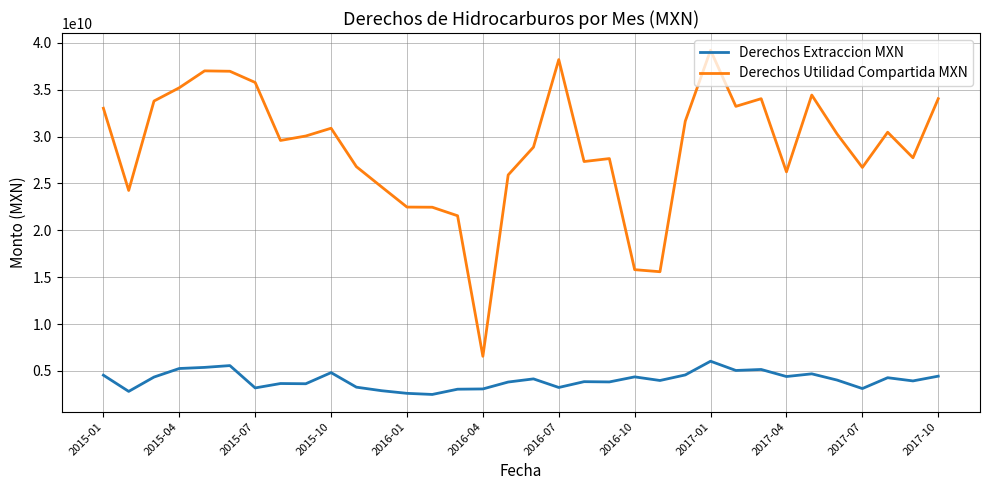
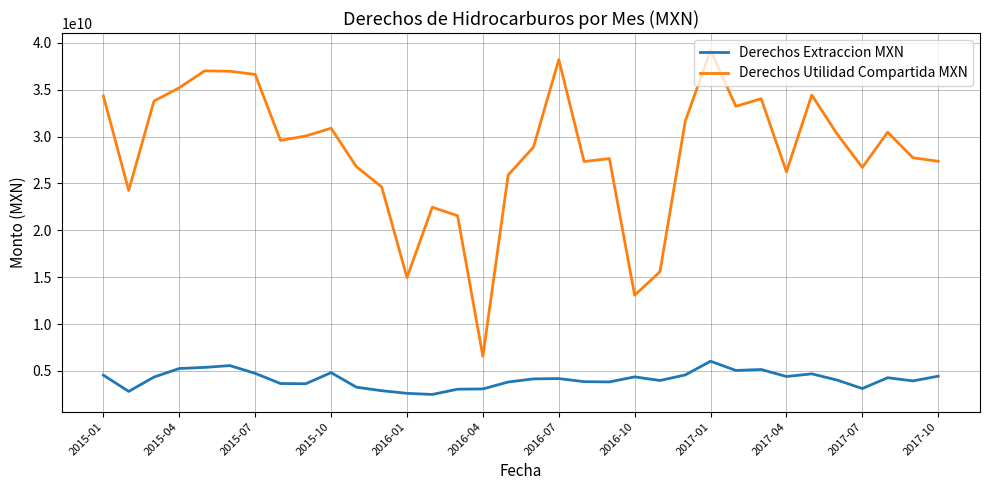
Derechos Utilidad Compartida MXN, 2015-01: 33000000000 -> 34000000000
Derechos Extraccion MXN, 2015-07: 3000000000 -> 5000000000
Derechos Utilidad Compartida MXN, 2015-07: 36000000000 -> 37000000000
Derechos Utilidad Compartida MXN, 2016-01: 22000000000 -> 15000000000
Derechos Extraccion MXN, 2016-07: 3000000000 -> 4000000000
Derechos Utilidad Compartida MXN, 2016-10: 16000000000 -> 13000000000
Derechos Utilidad Compartida MXN, 2017-10: 34000000000 -> 27000000000
